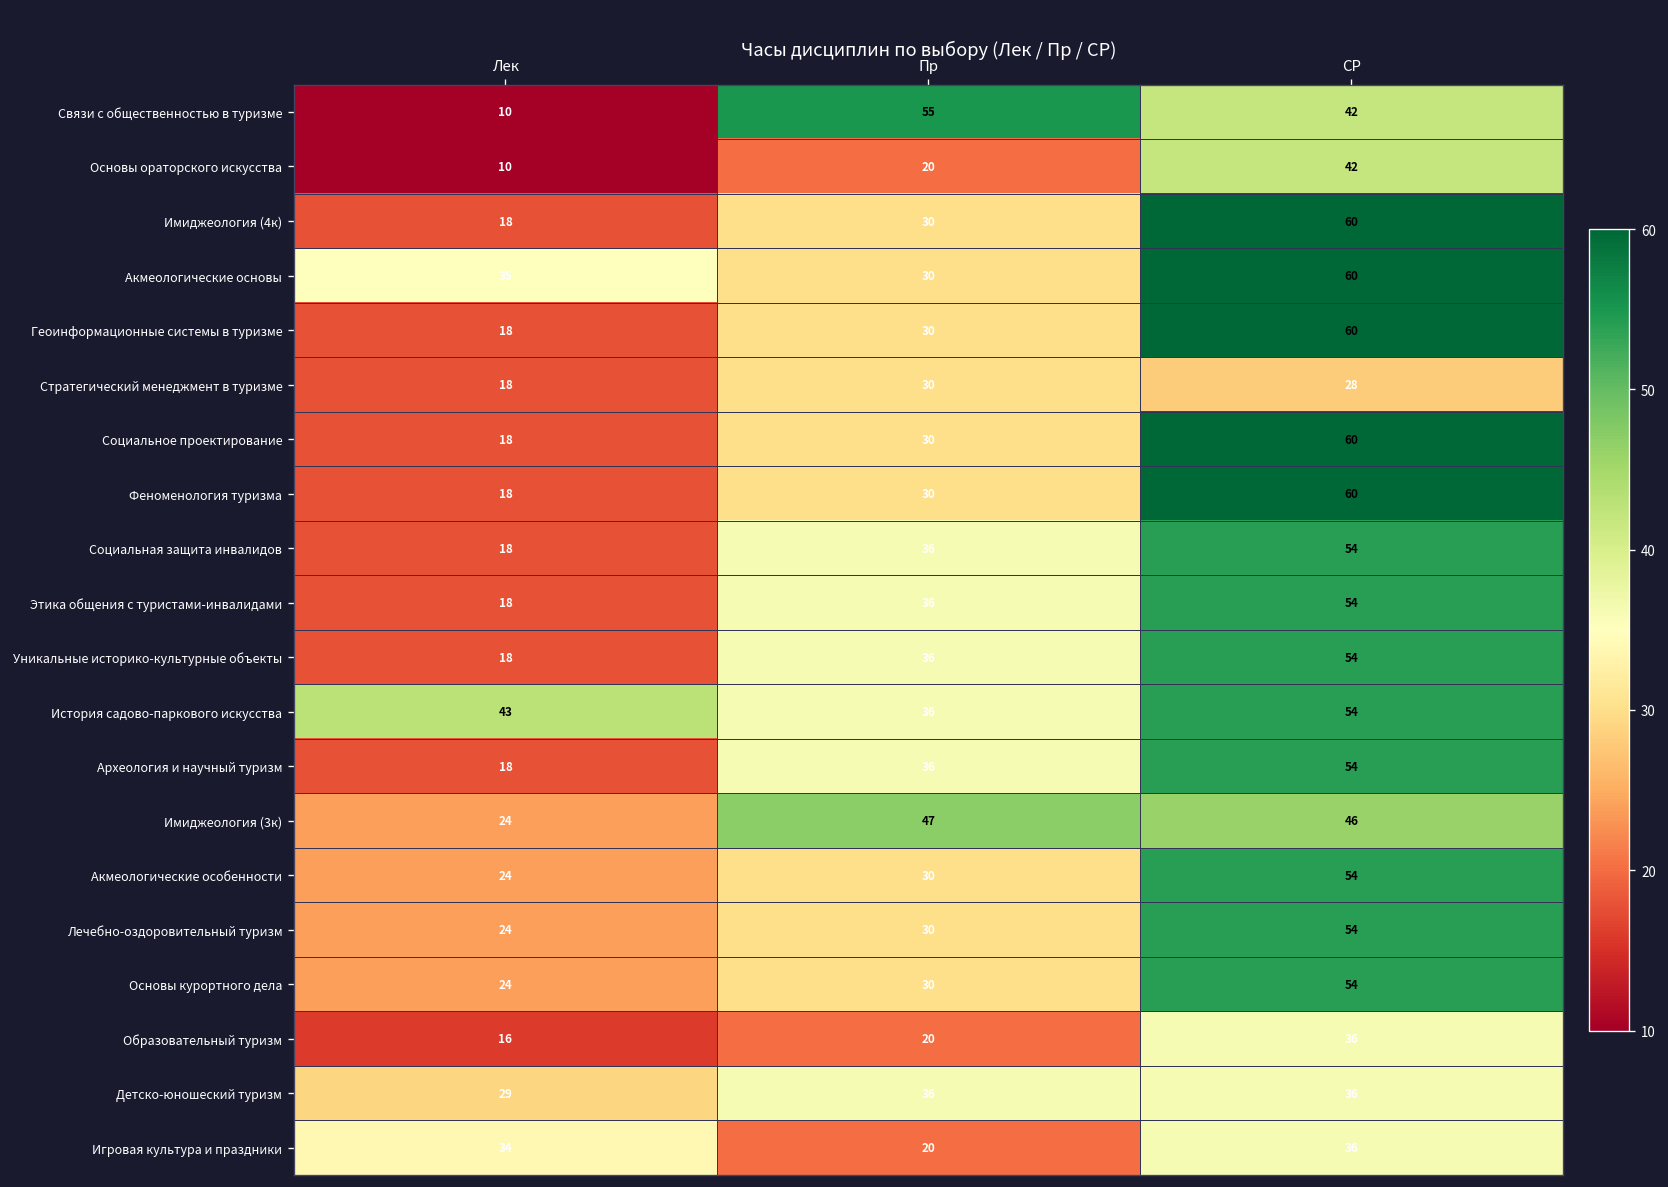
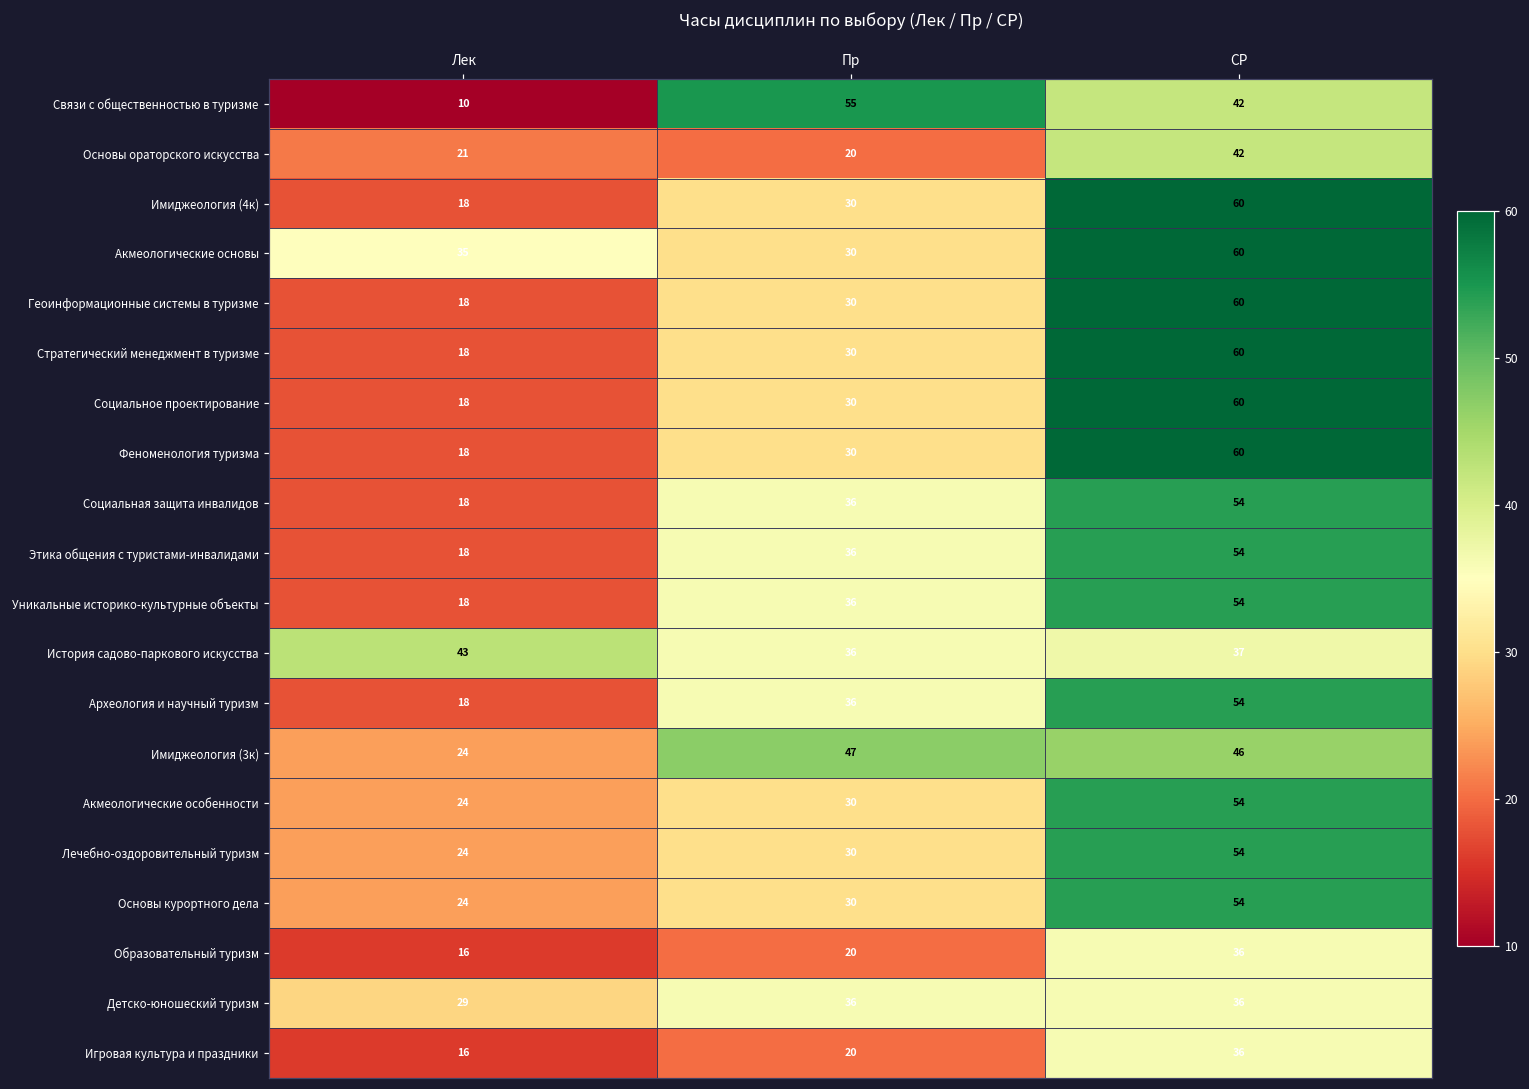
Основы ораторского искусства, Лек: 10 -> 21
Стратегический менеджмент в туризме, СР: 28 -> 60
История садово-паркового искусства, СР: 54 -> 37
Игровая культура и праздники, Лек: 34 -> 16
